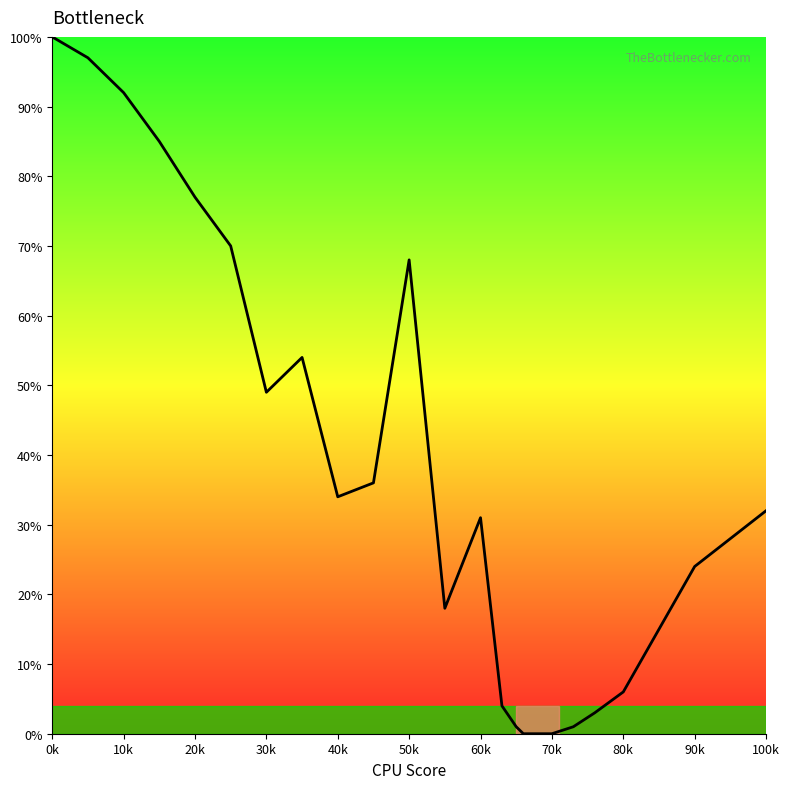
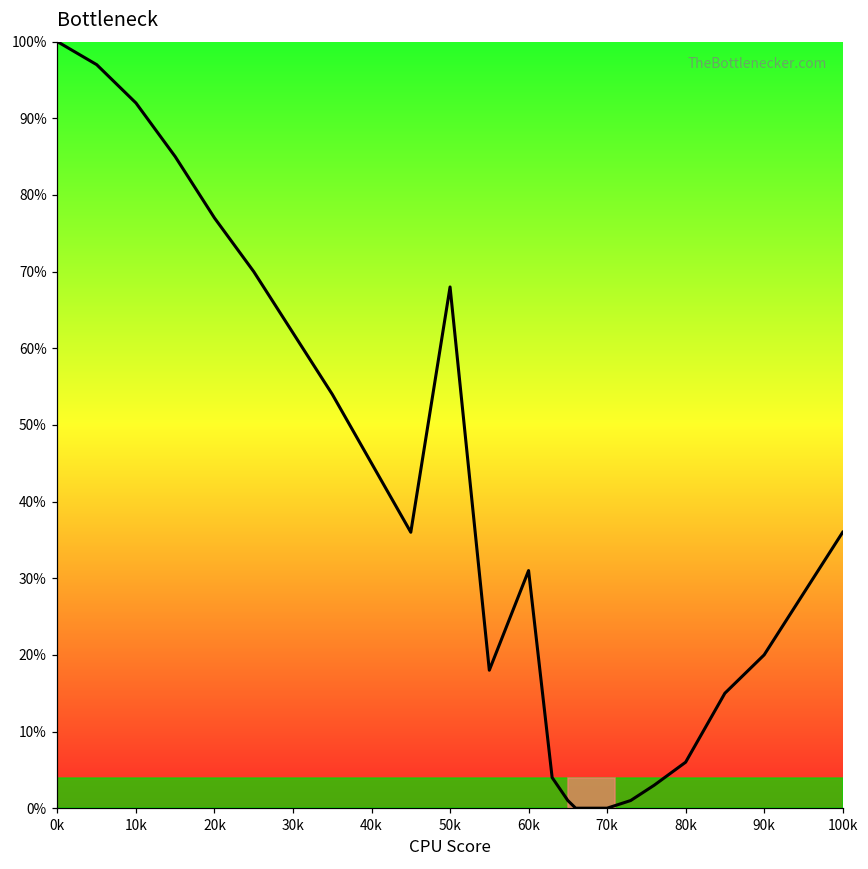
30k: 49% -> 62%
40k: 34% -> 45%
90k: 24% -> 20%
100k: 32% -> 36%
